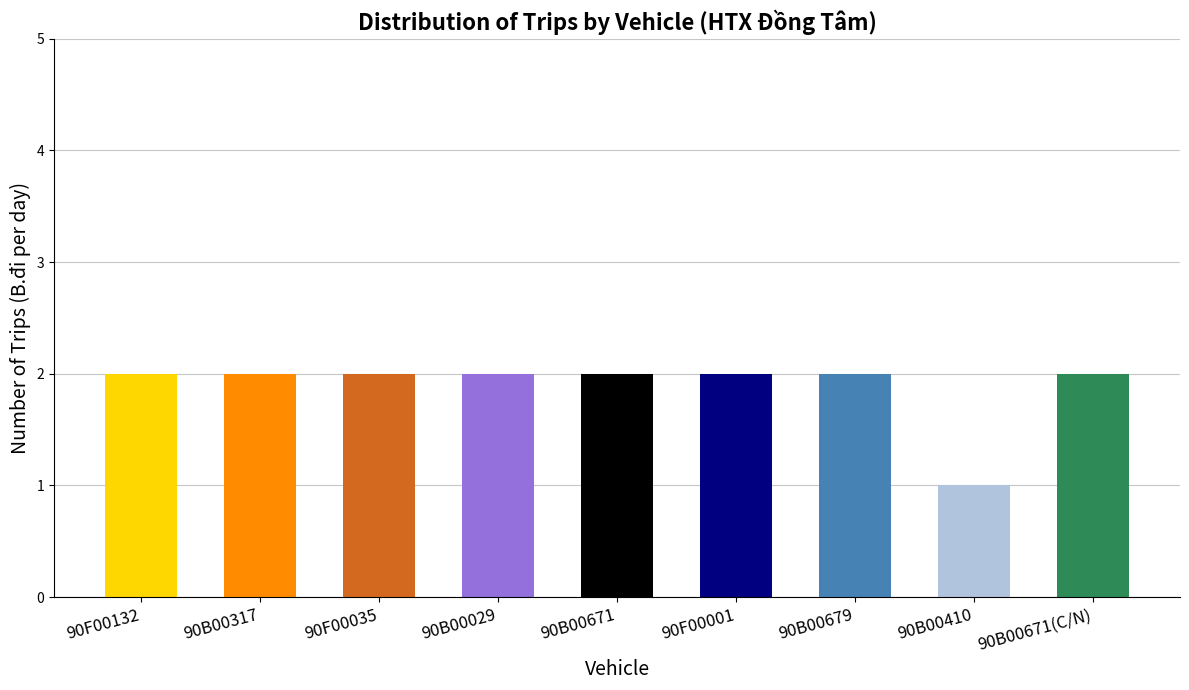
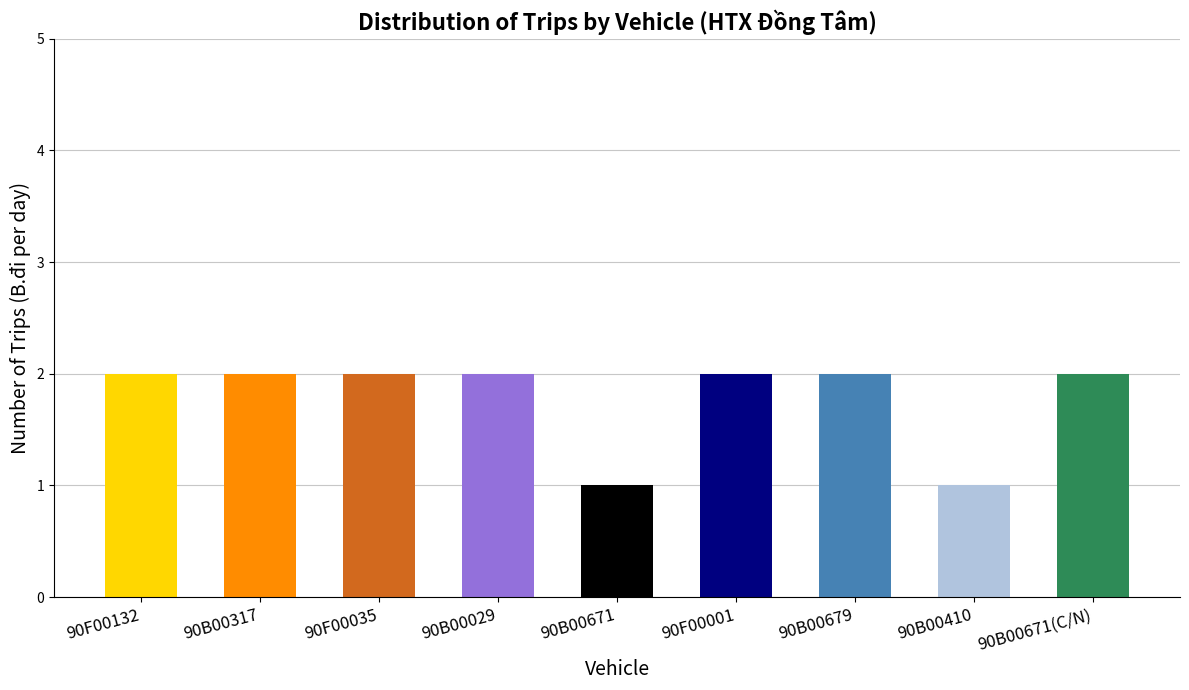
90B00671: 2 -> 1
